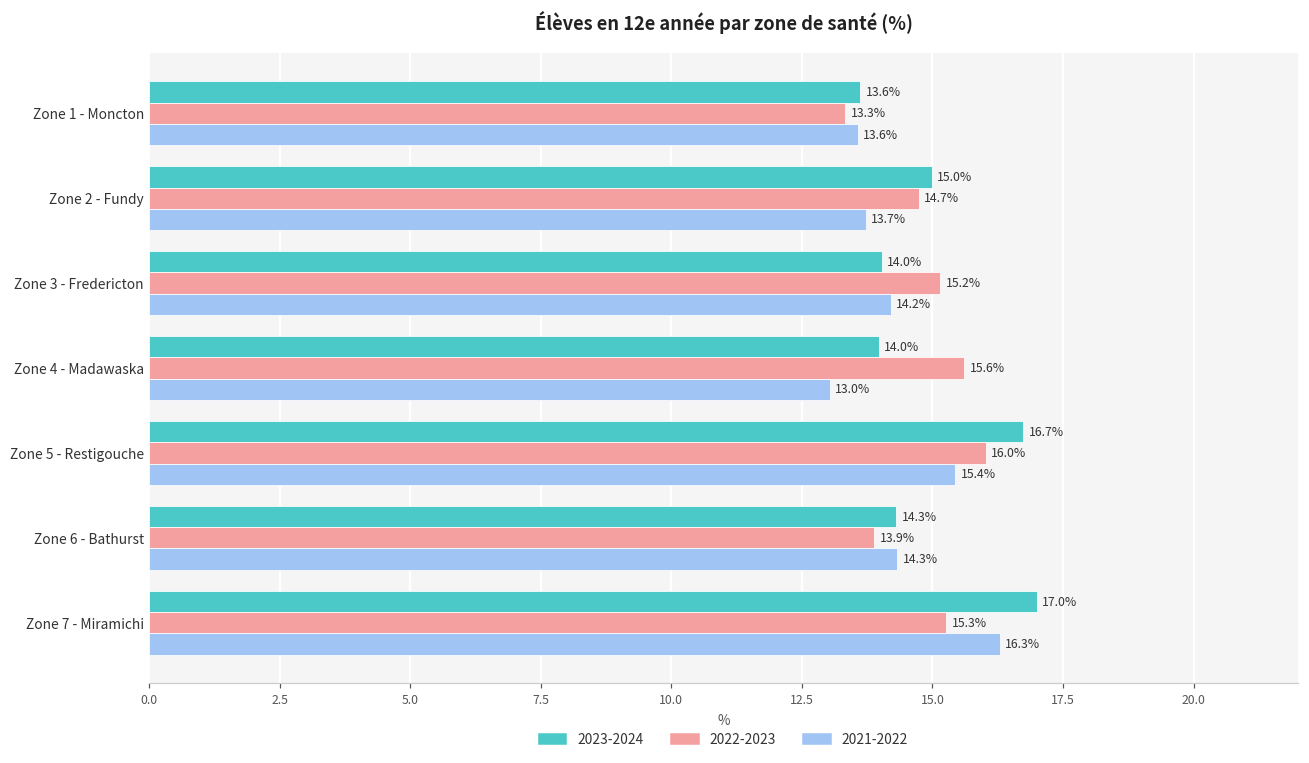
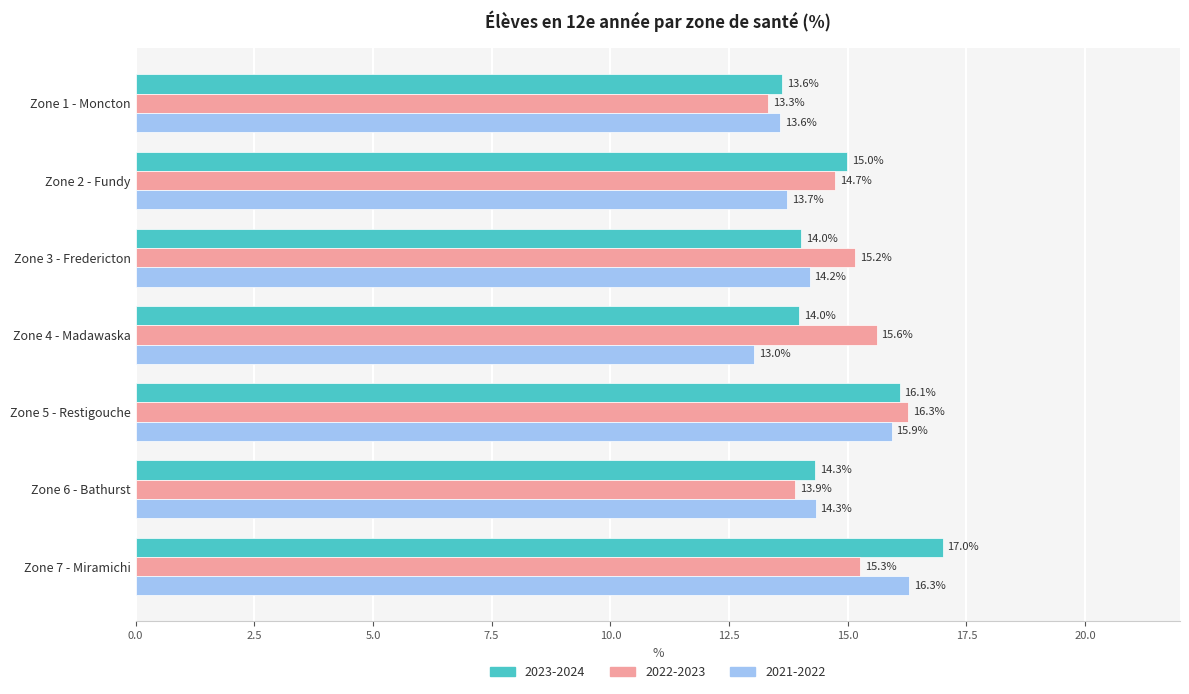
2023-2024, Zone 5 - Restigouche: 16.7% -> 16.1%
2022-2023, Zone 5 - Restigouche: 16.0% -> 16.3%
2021-2022, Zone 5 - Restigouche: 15.4% -> 15.9%
